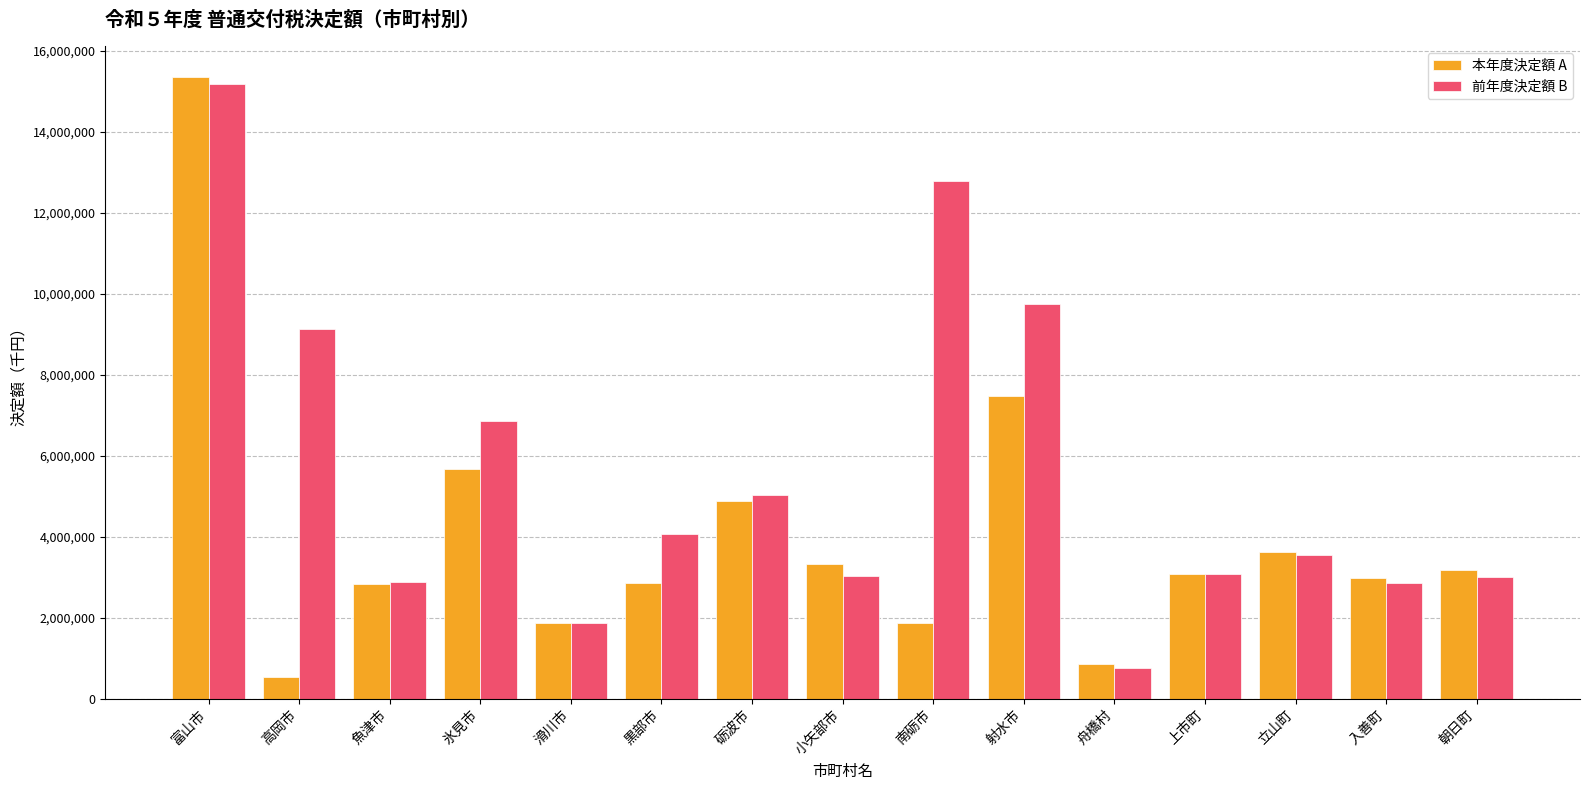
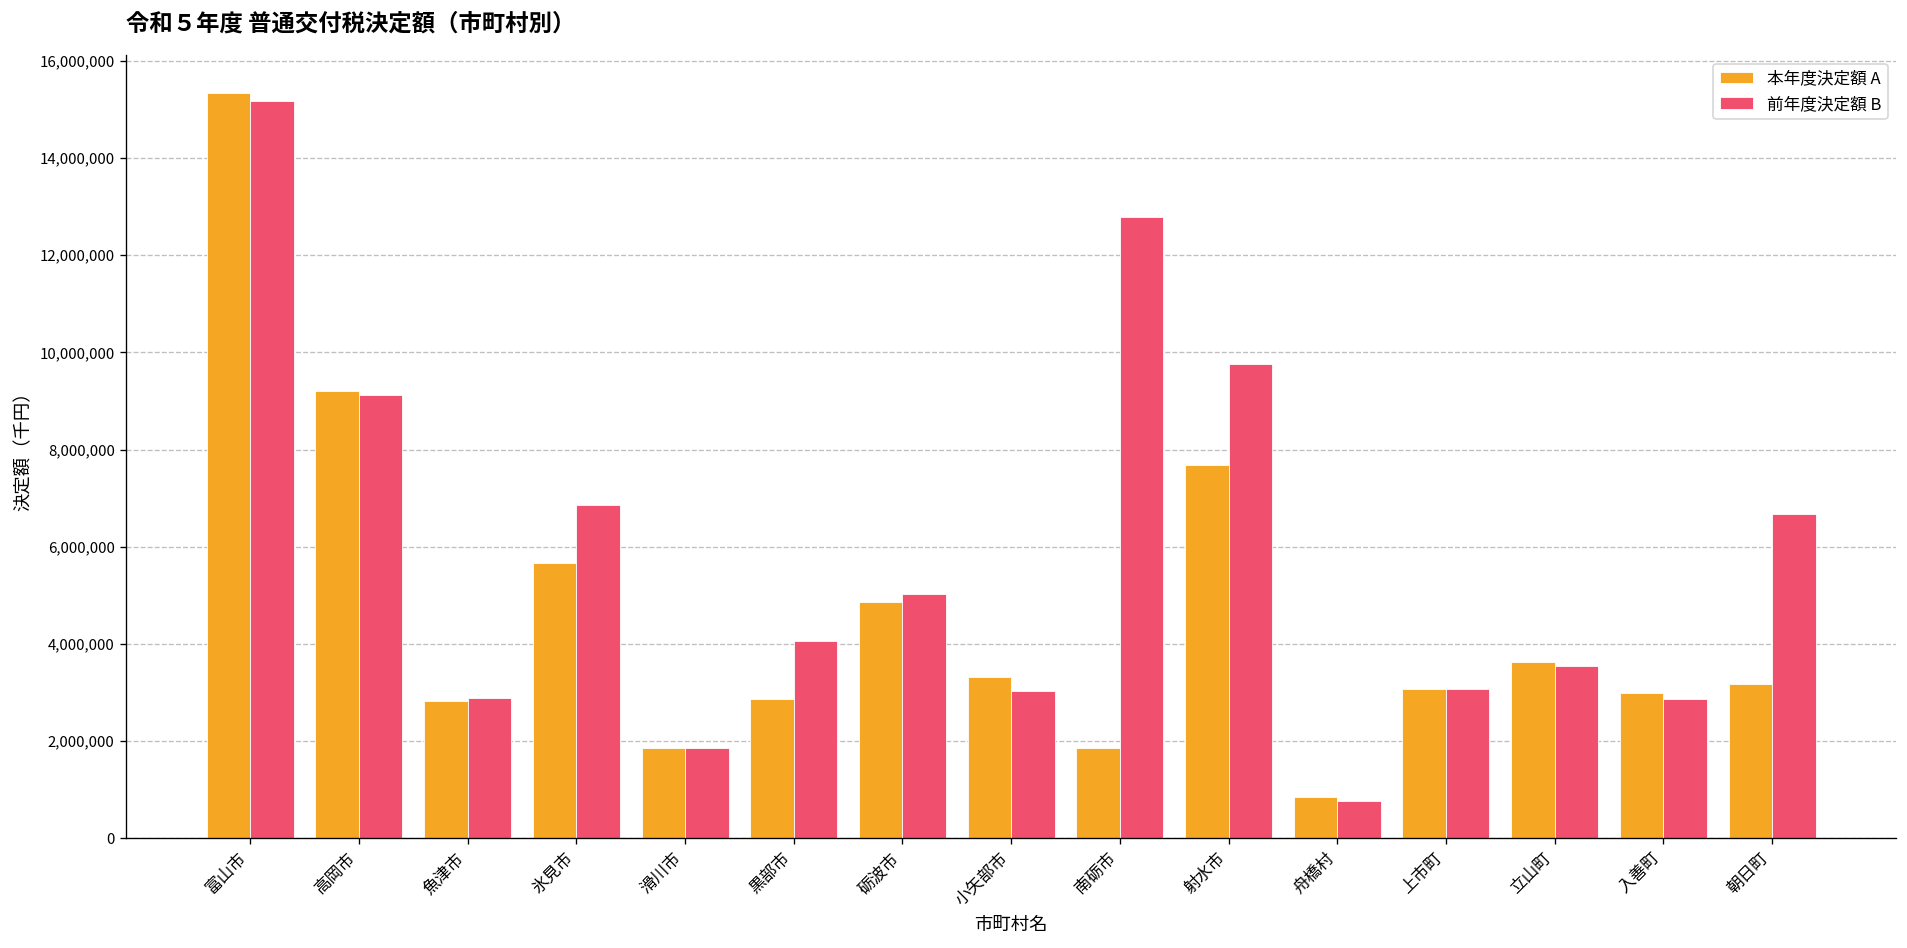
本年度決定額 A, 高岡市: 500,000 -> 9,200,000
本年度決定額 A, 射水市: 7,500,000 -> 7,700,000
前年度決定額 B, 朝日町: 3,000,000 -> 6,700,000
